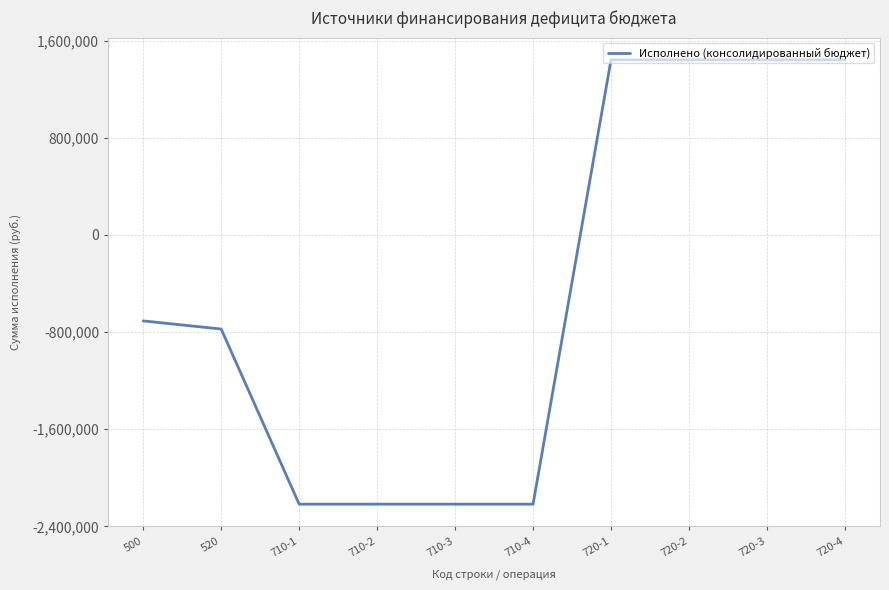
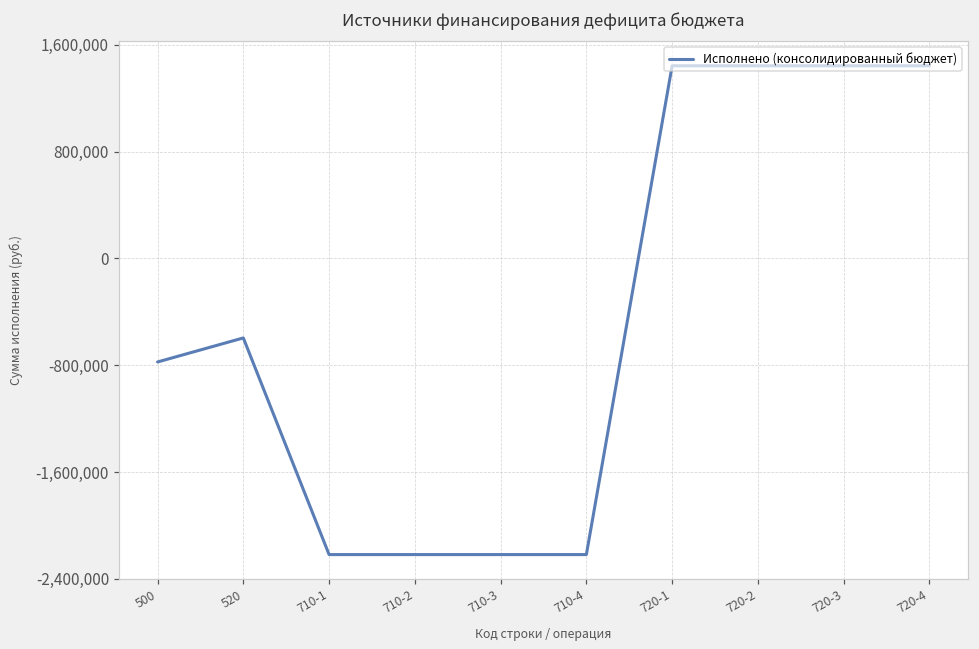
500: -710,000 -> -780,000
520: -780,000 -> -600,000
